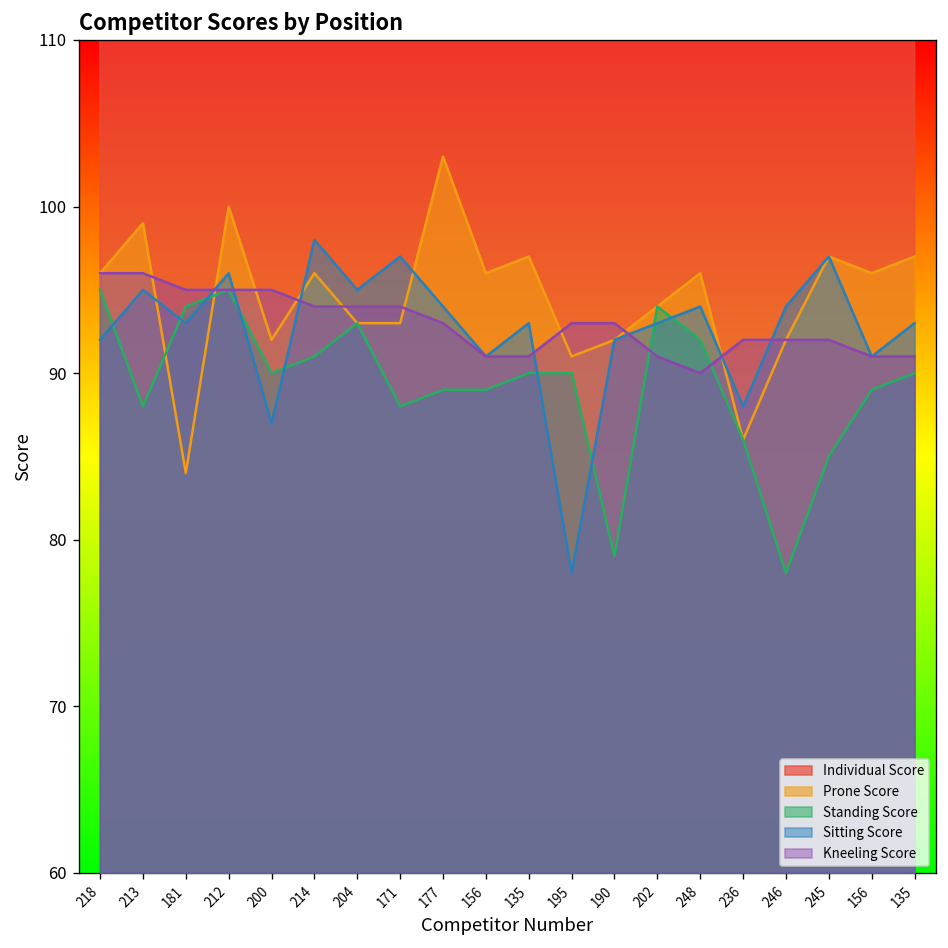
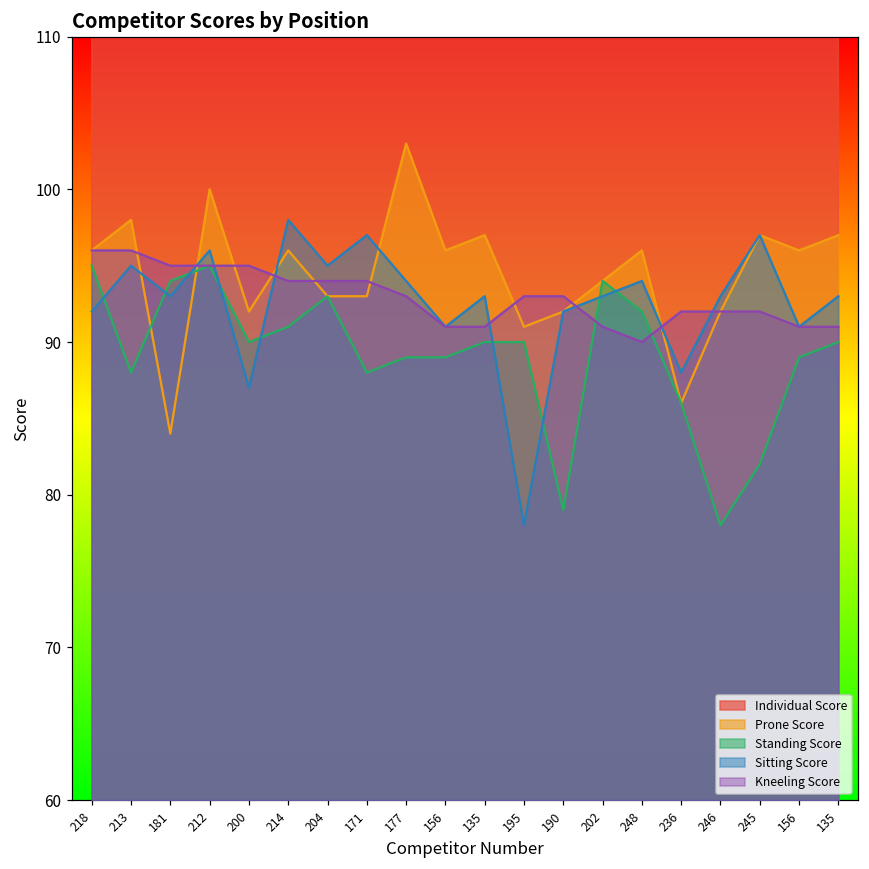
Prone Score, 213: 99 -> 98
Sitting Score, 246: 94 -> 93
Standing Score, 245: 85 -> 82
